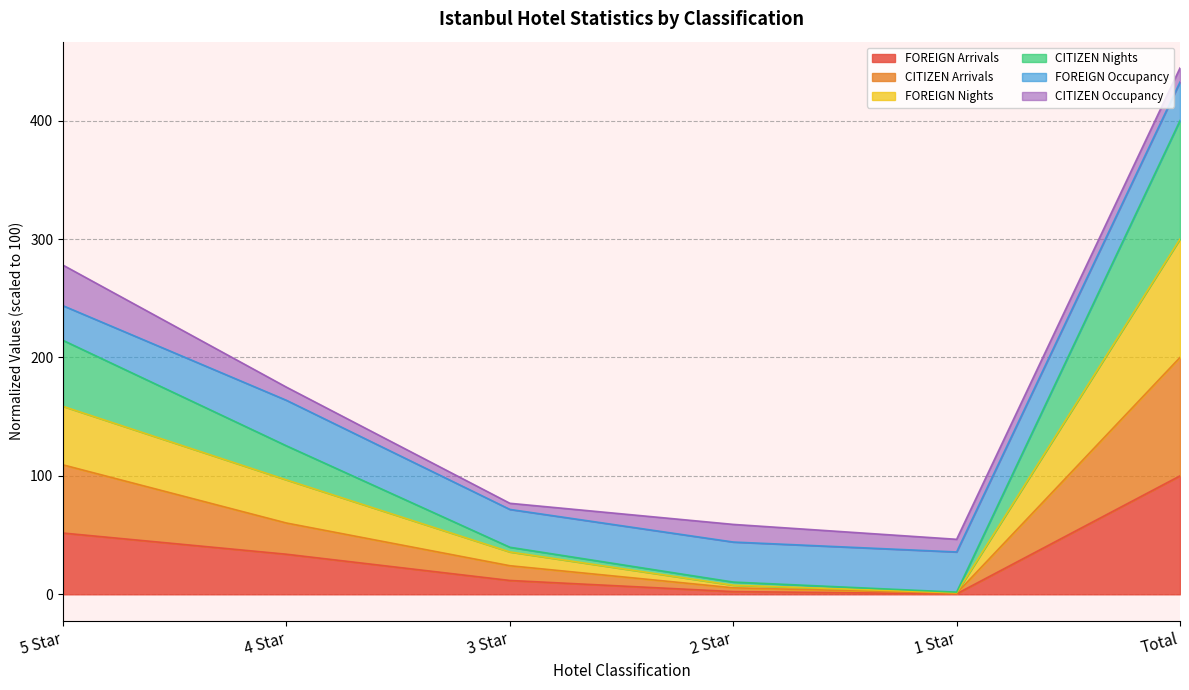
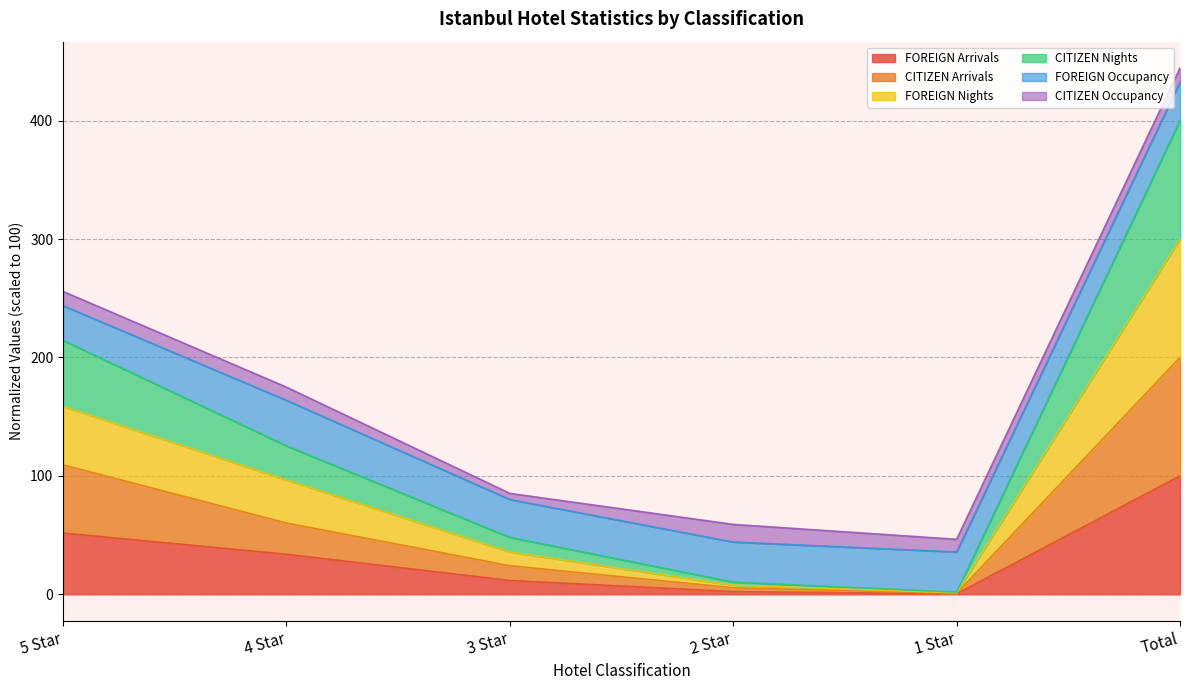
CITIZEN Occupancy, 5 Star: 34 -> 12
CITIZEN Nights, 3 Star: 4 -> 12
